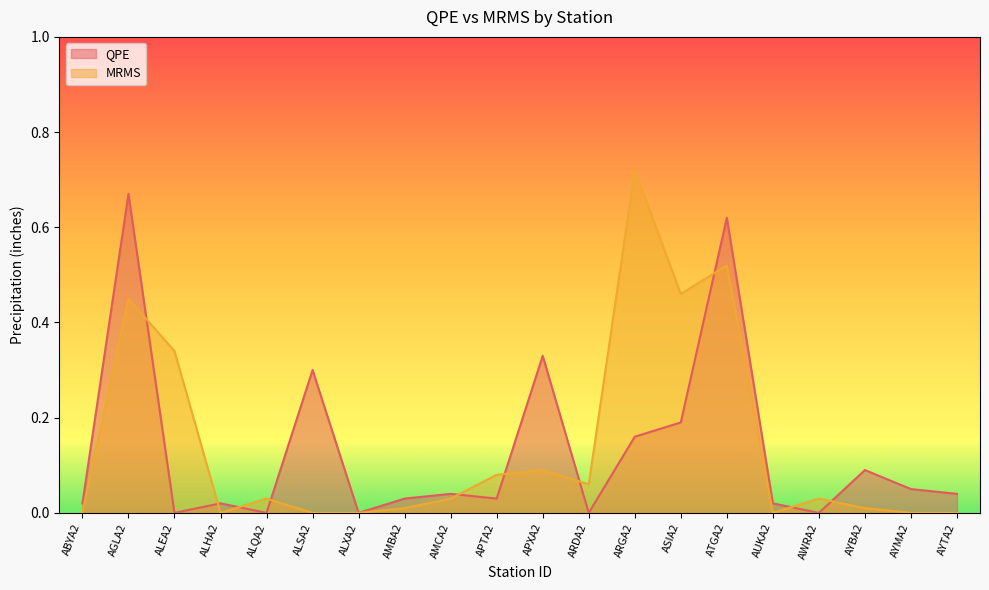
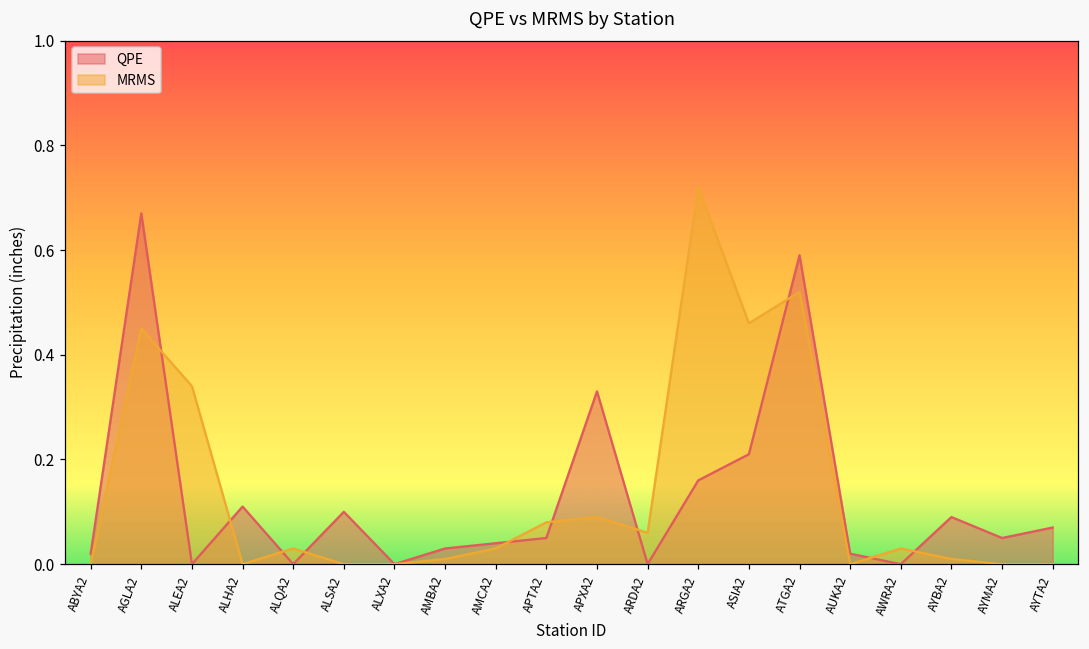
QPE, ALHA2: 0.02 -> 0.11
QPE, ALSA2: 0.3 -> 0.1
QPE, APTA2: 0.03 -> 0.05
QPE, ASIA2: 0.19 -> 0.21
QPE, ATGA2: 0.62 -> 0.59
QPE, AYTA2: 0.04 -> 0.07
